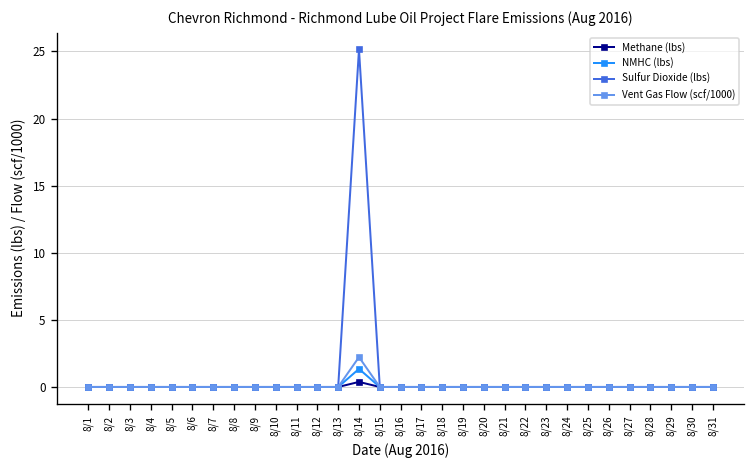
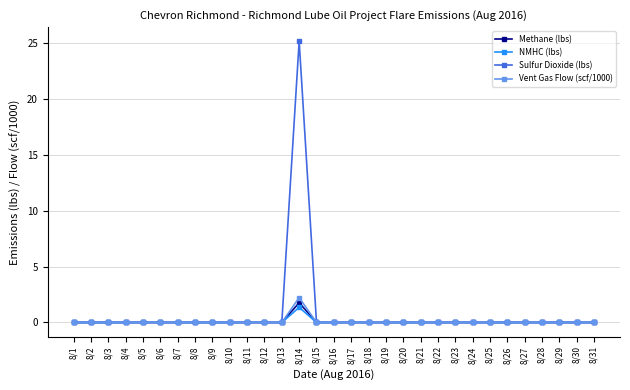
Methane (lbs), 8/14: 0.4 -> 1.8
